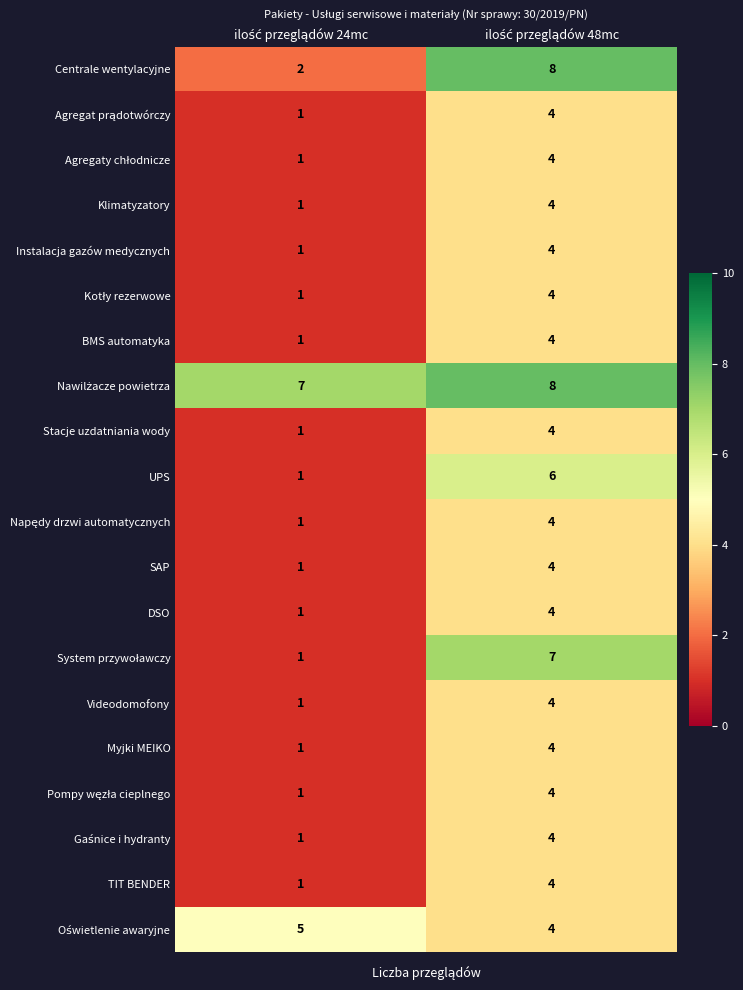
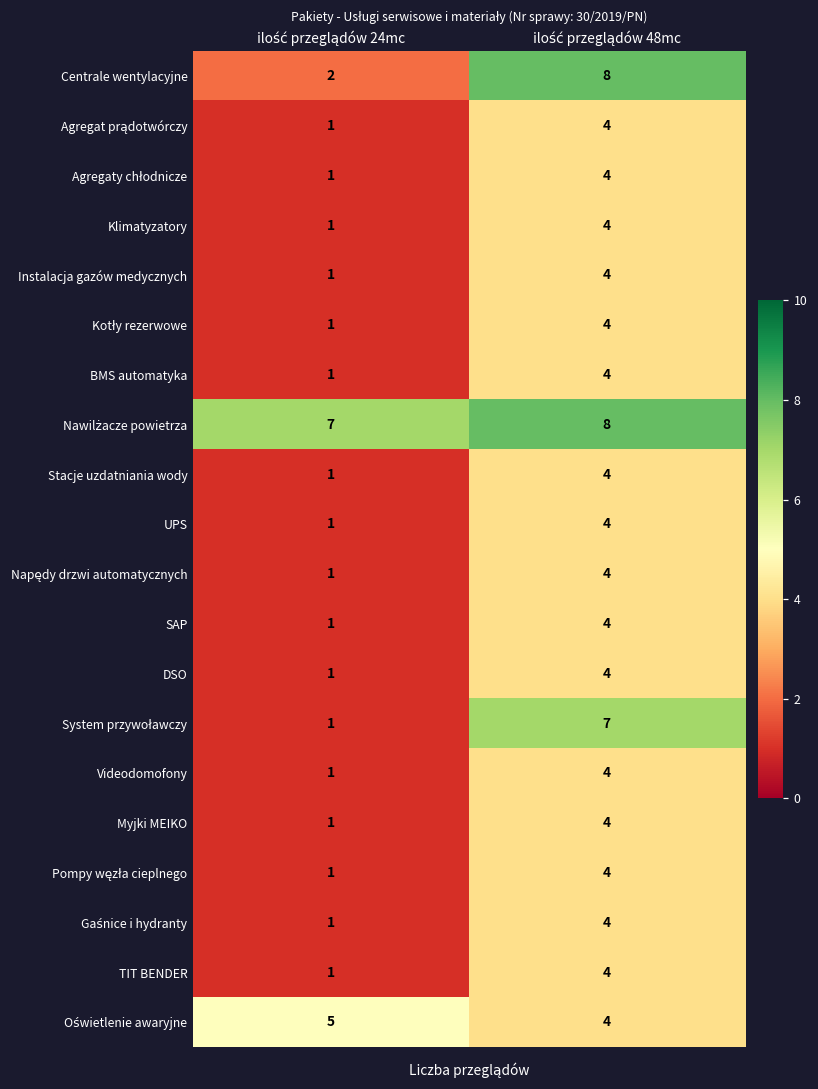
UPS, ilość przeglądów 48mc: 6 -> 4
